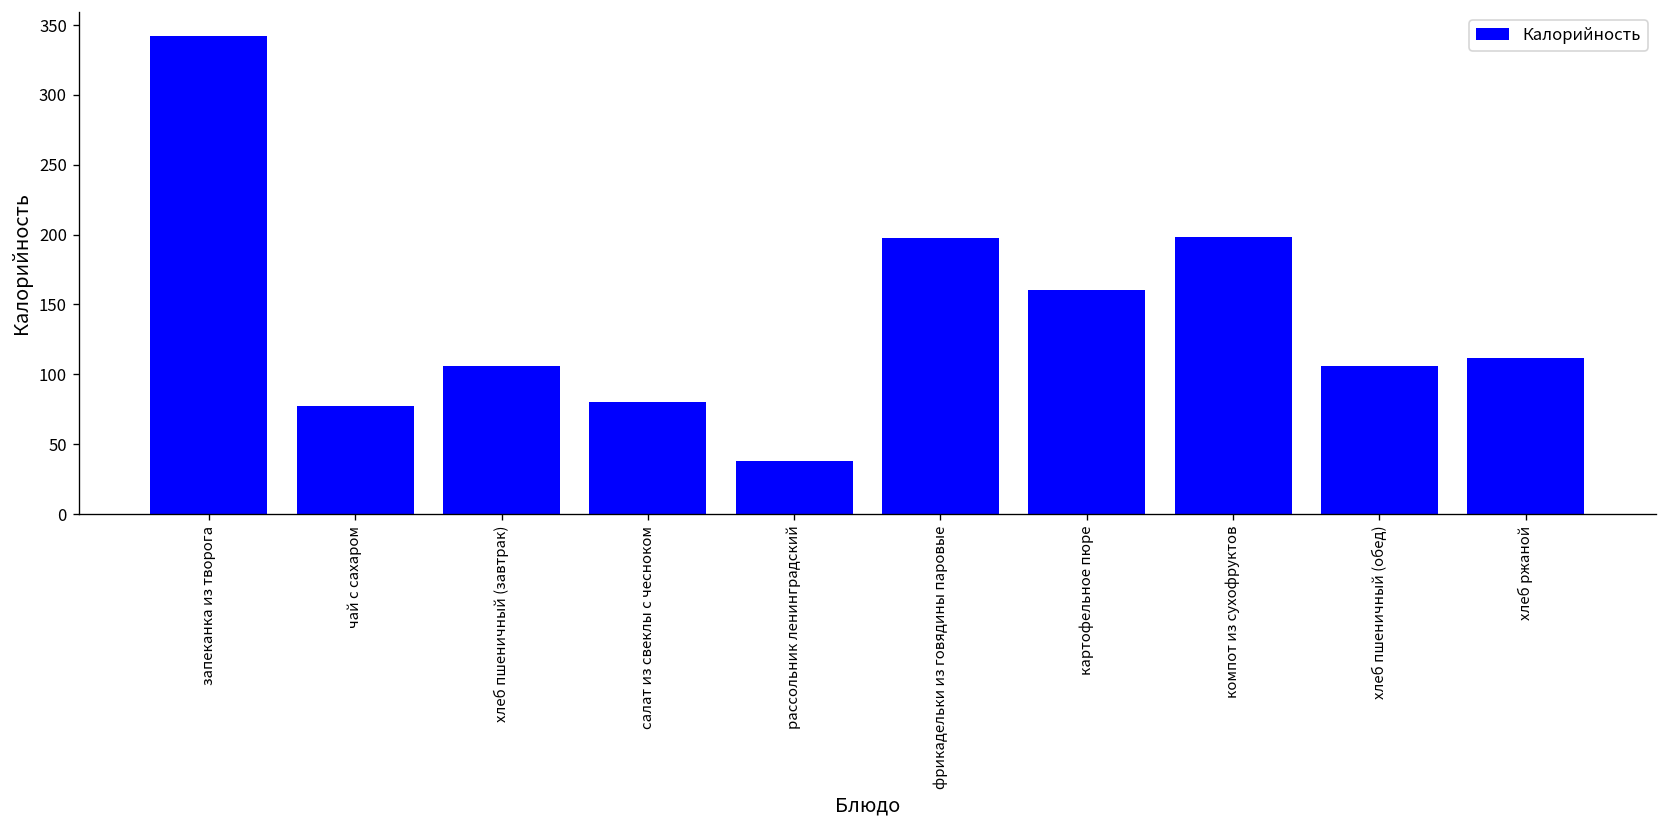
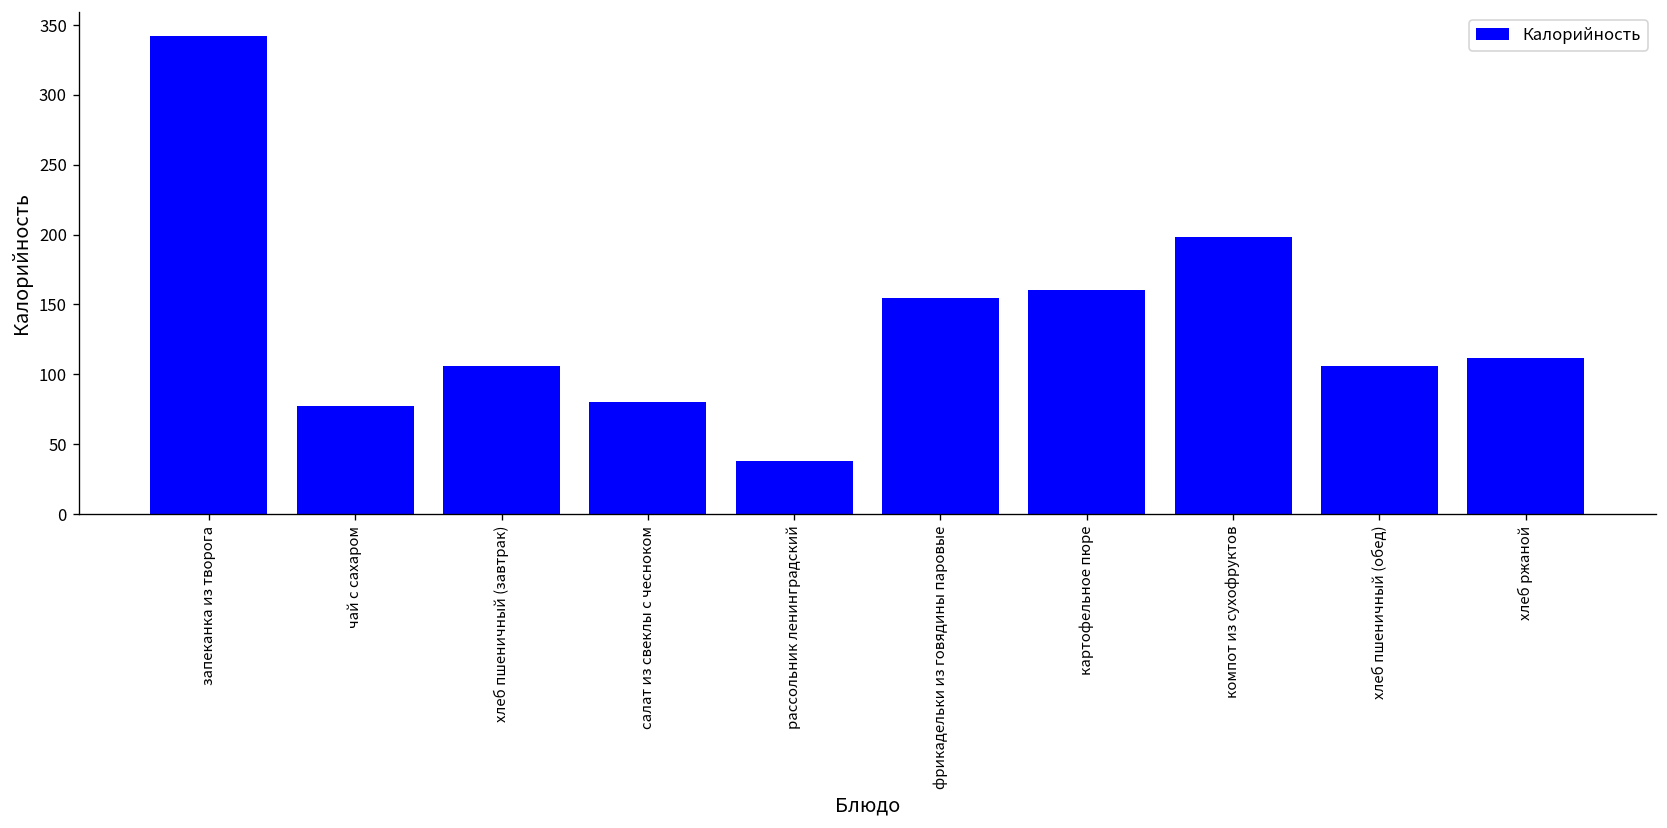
фрикадельки из говядины паровые: 198 -> 155
